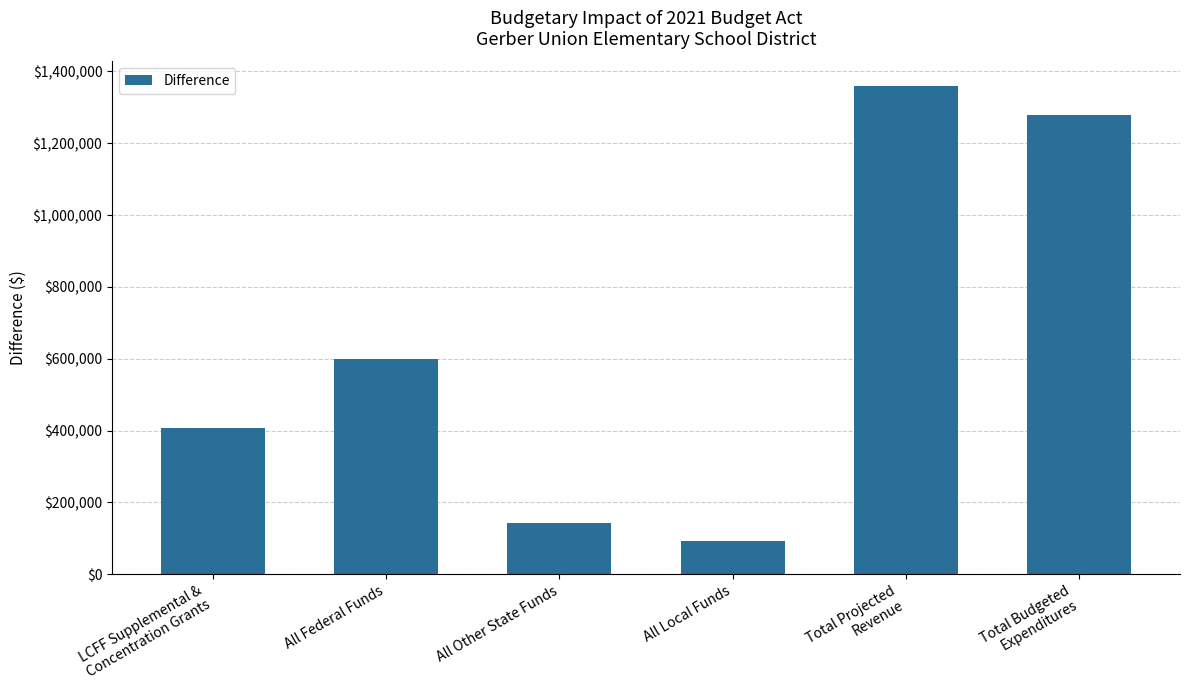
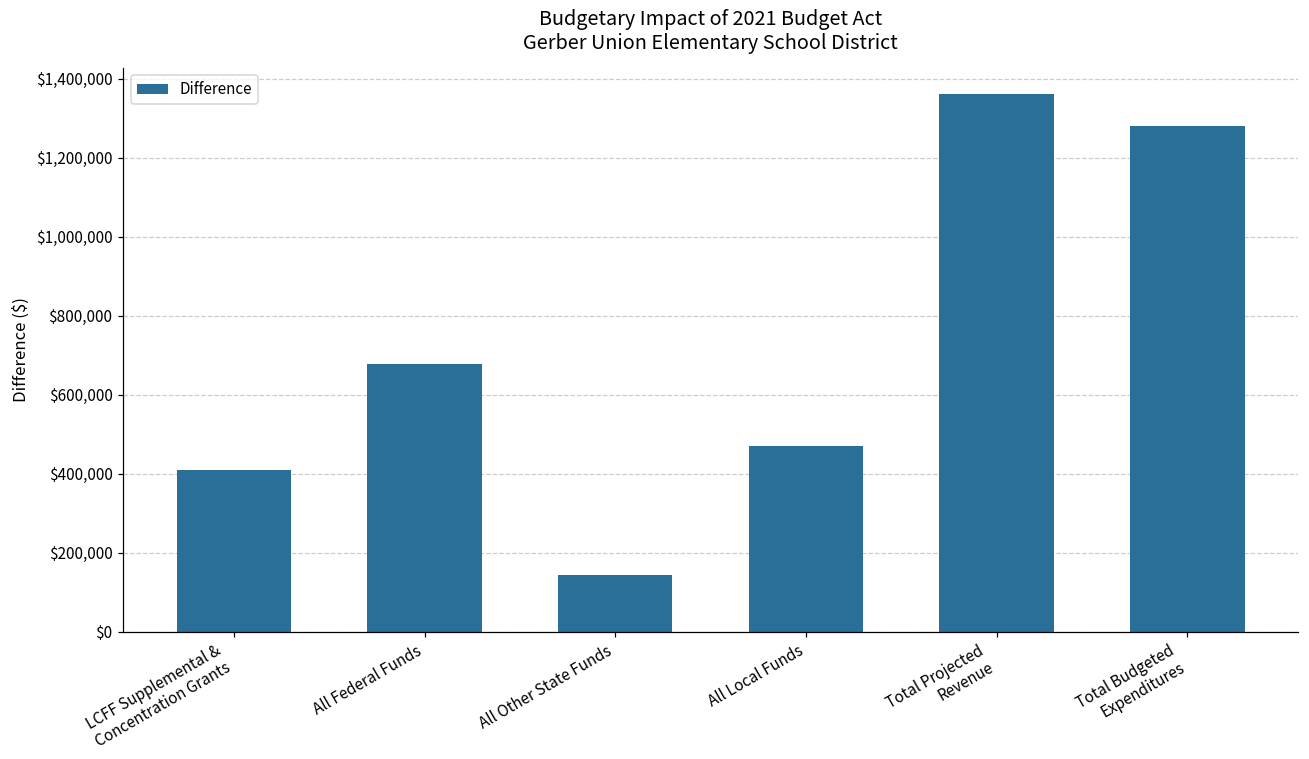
All Federal Funds: $600,000 -> $680,000
All Local Funds: $90,000 -> $470,000
